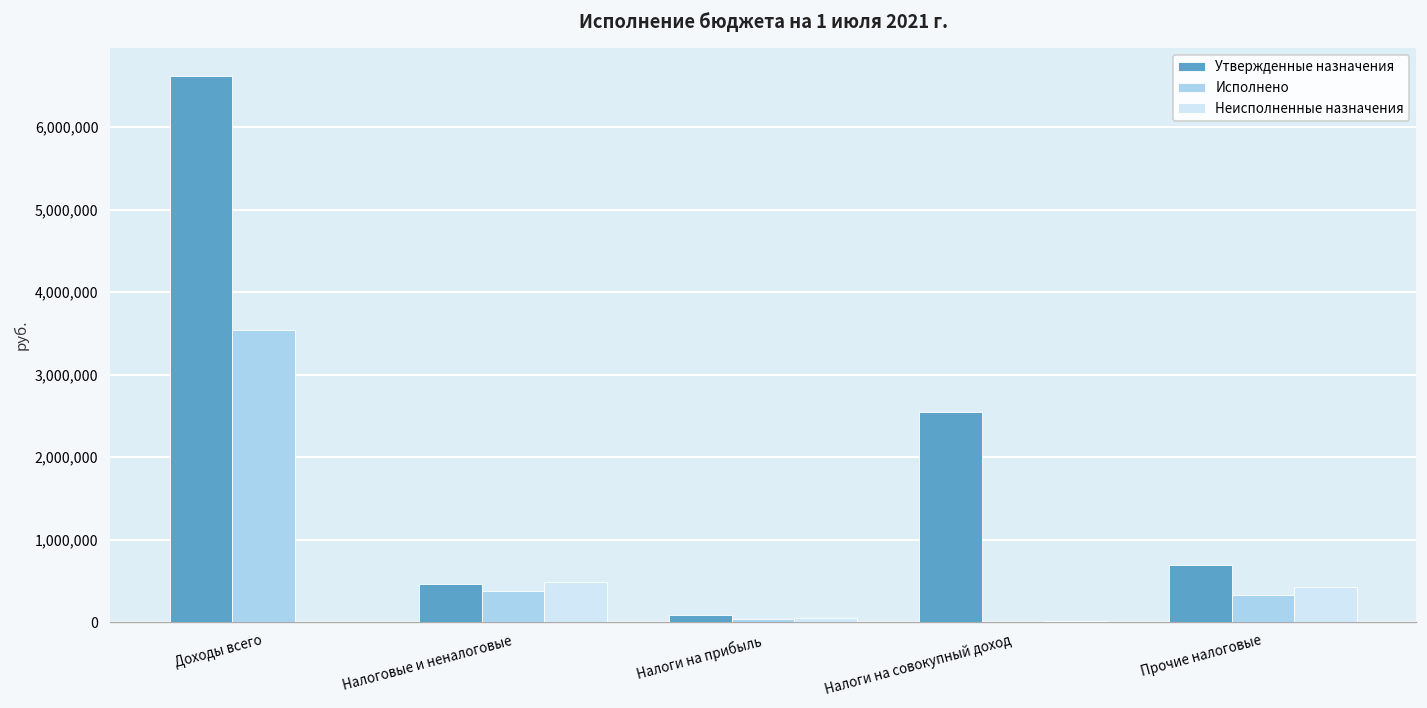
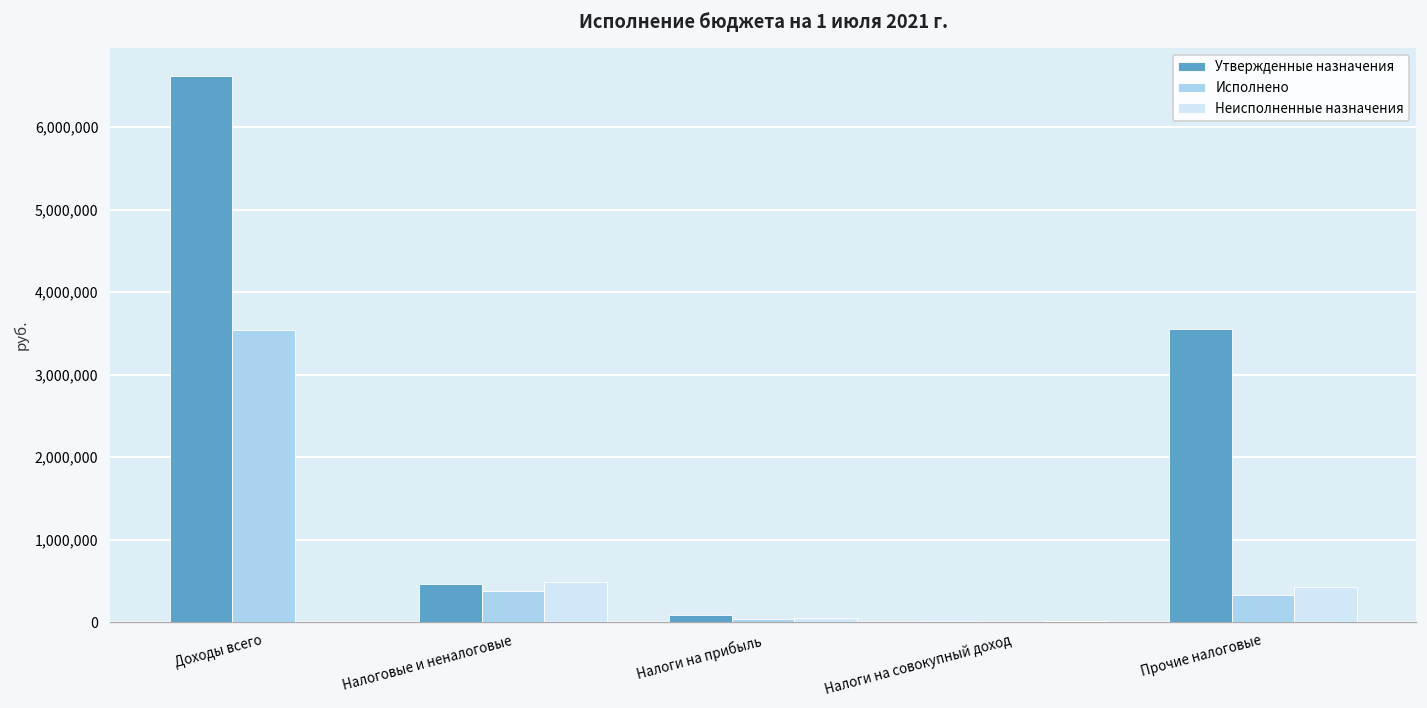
Утвержденные назначения, Налоги на совокупный доход: 2,500,000 -> 0
Утвержденные назначения, Прочие налоговые: 700,000 -> 3,500,000
